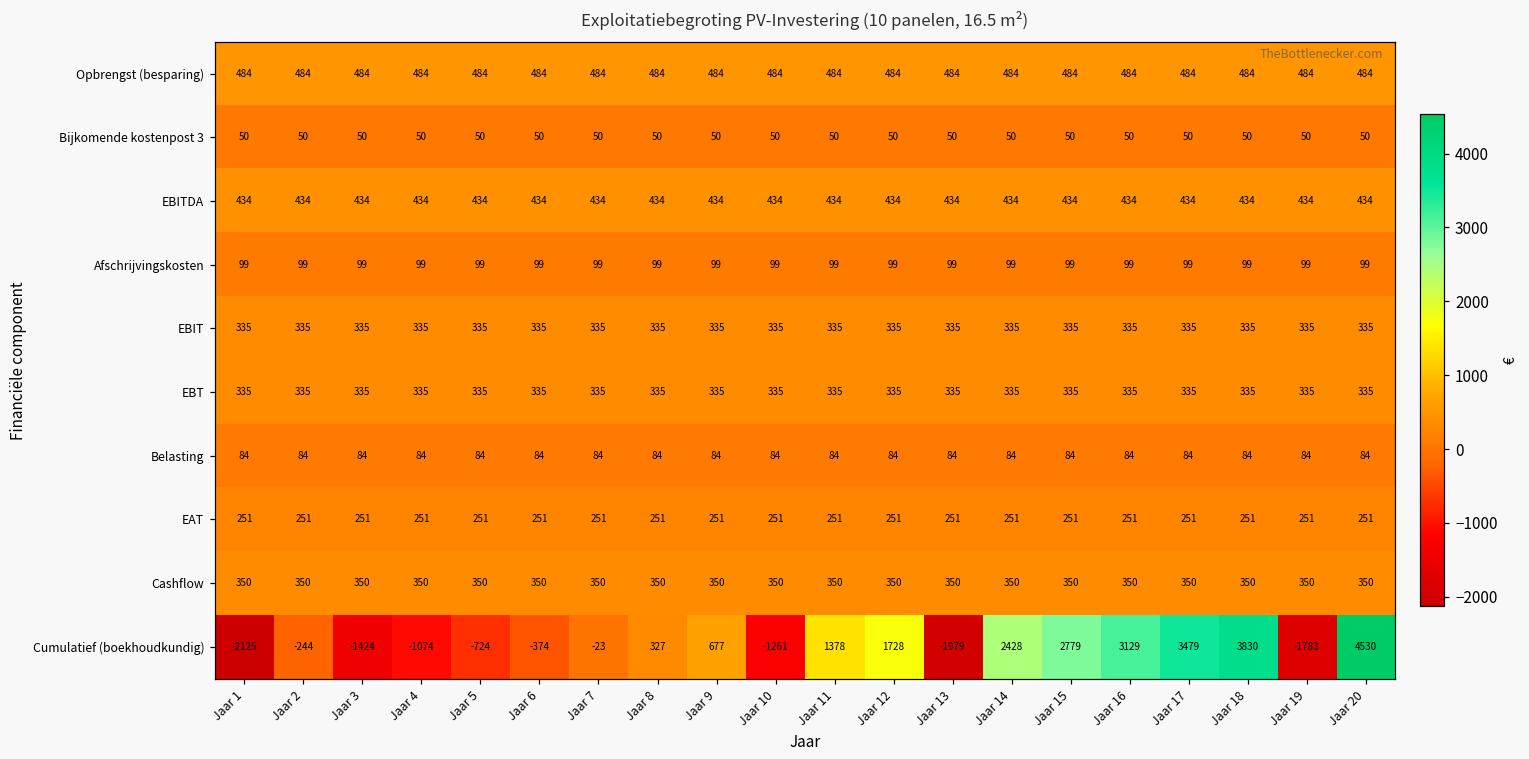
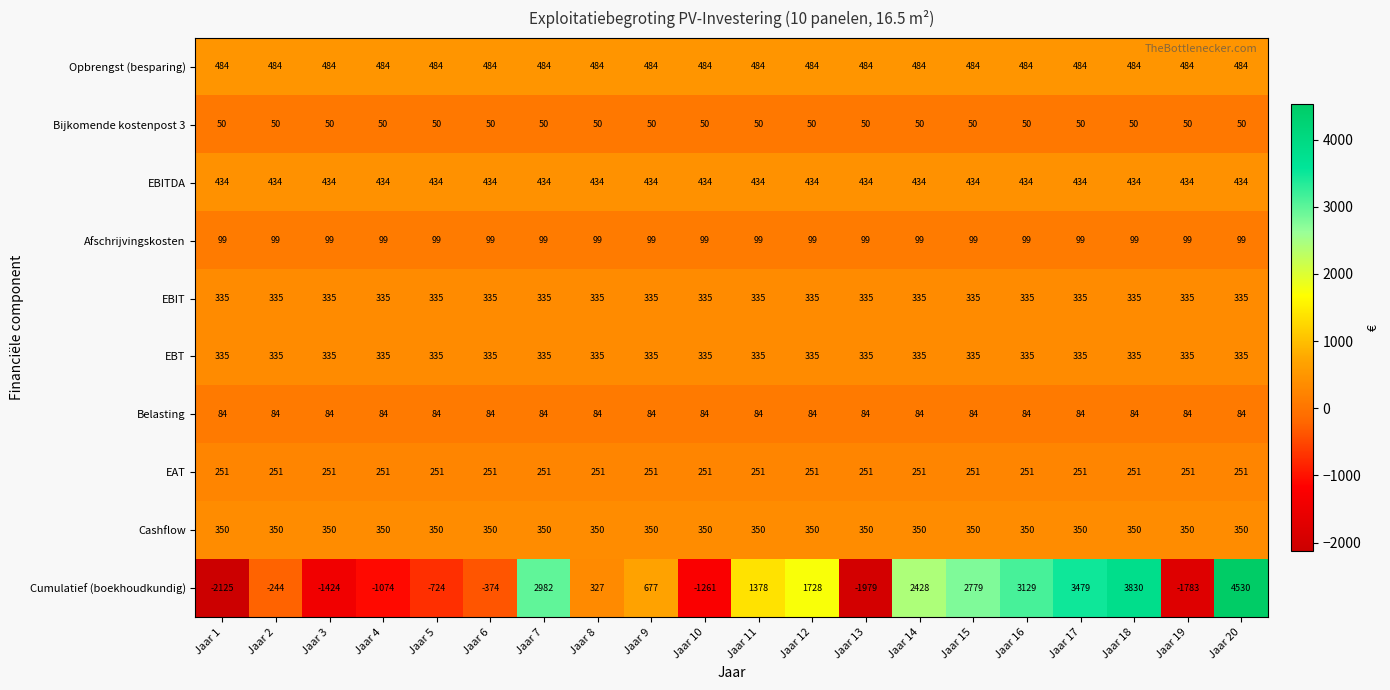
Cumulatief (boekhoudkundig), Jaar 7: -23 -> 2982
